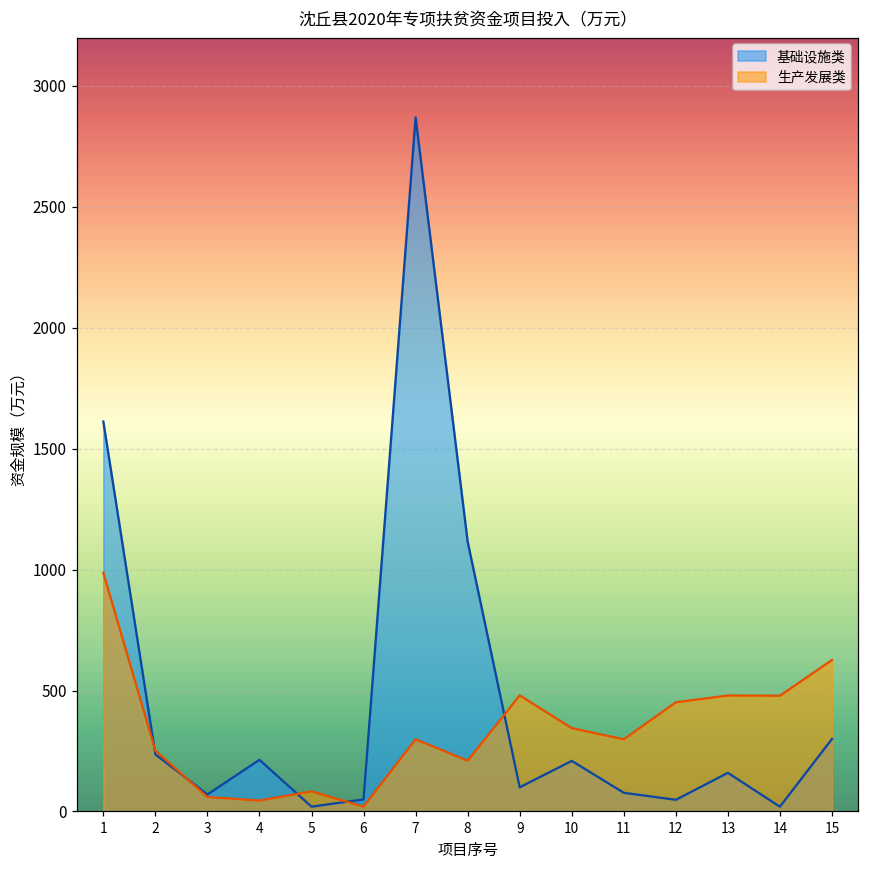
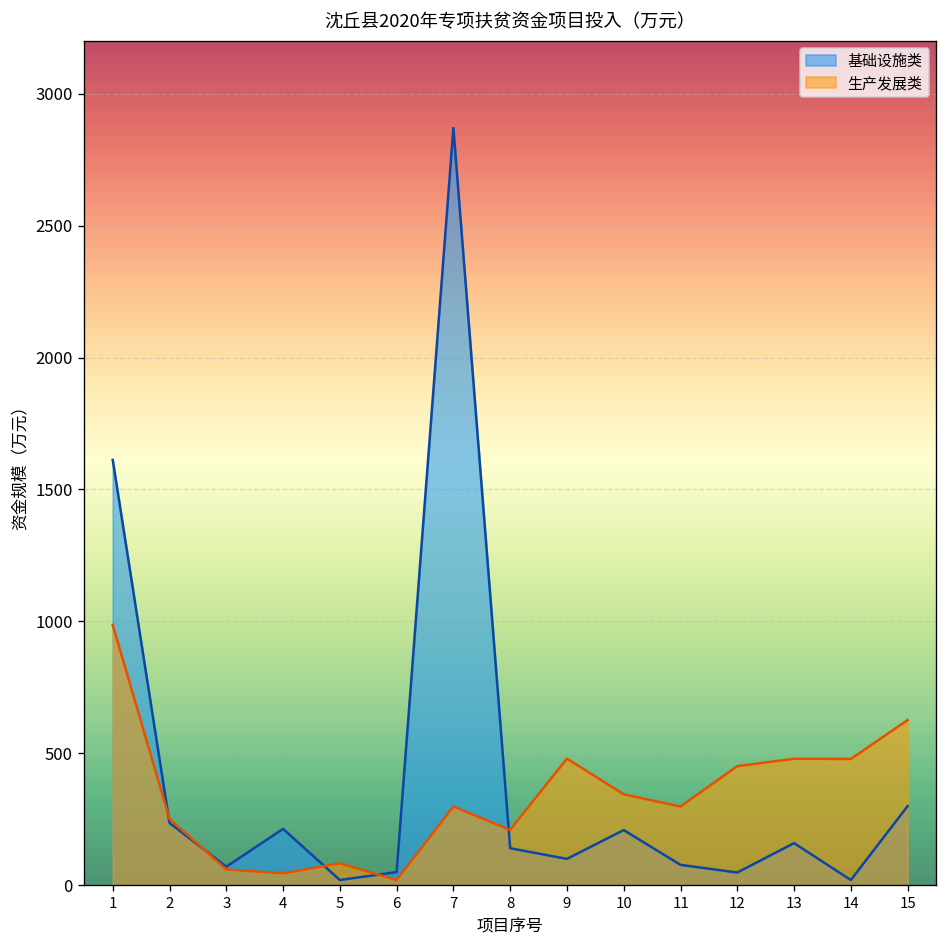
基础设施类, 8: 1120 -> 140
